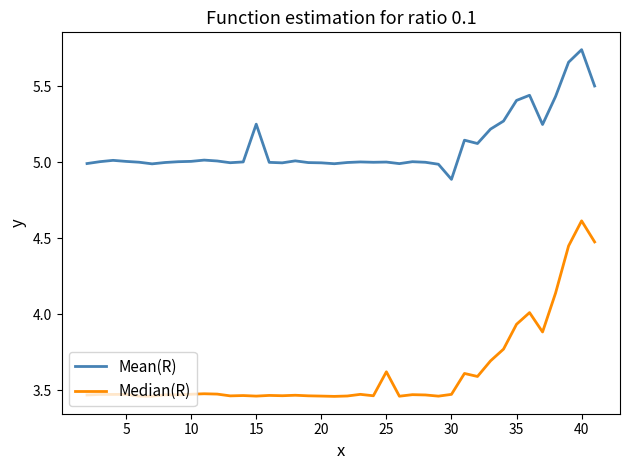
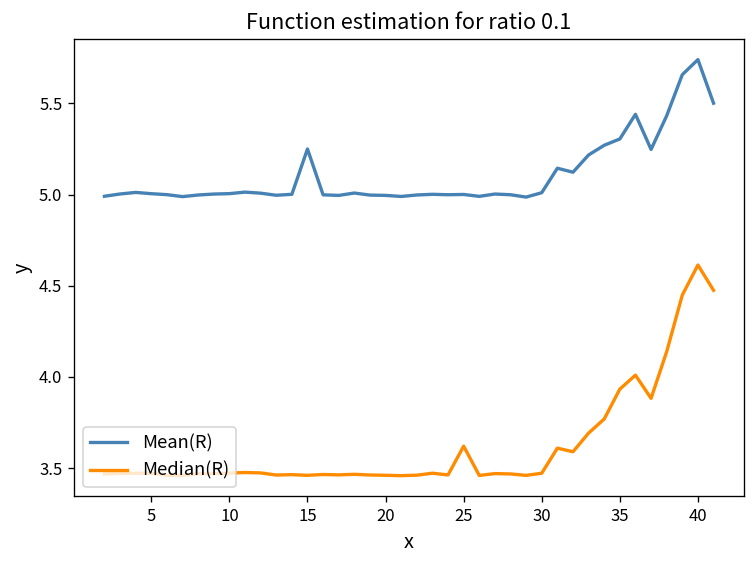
Mean(R), 30: 4.89 -> 5.01
Mean(R), 35: 5.41 -> 5.30
